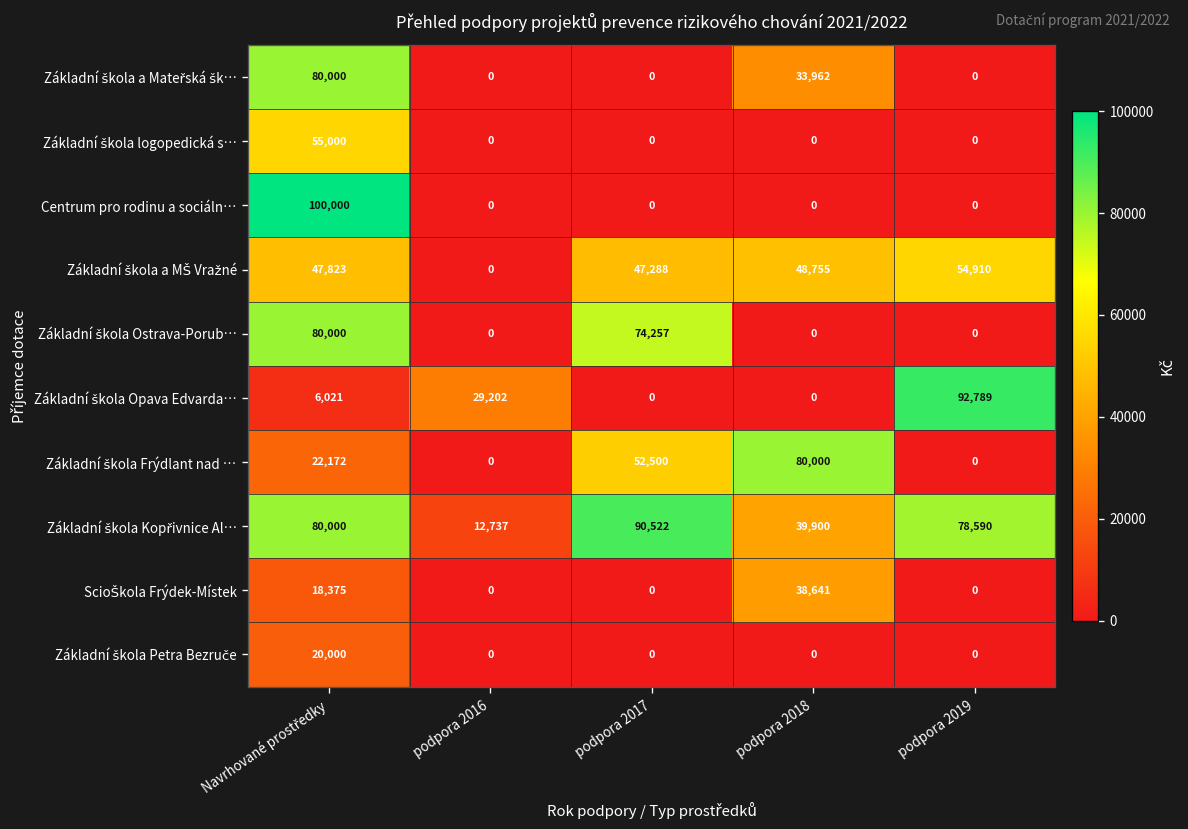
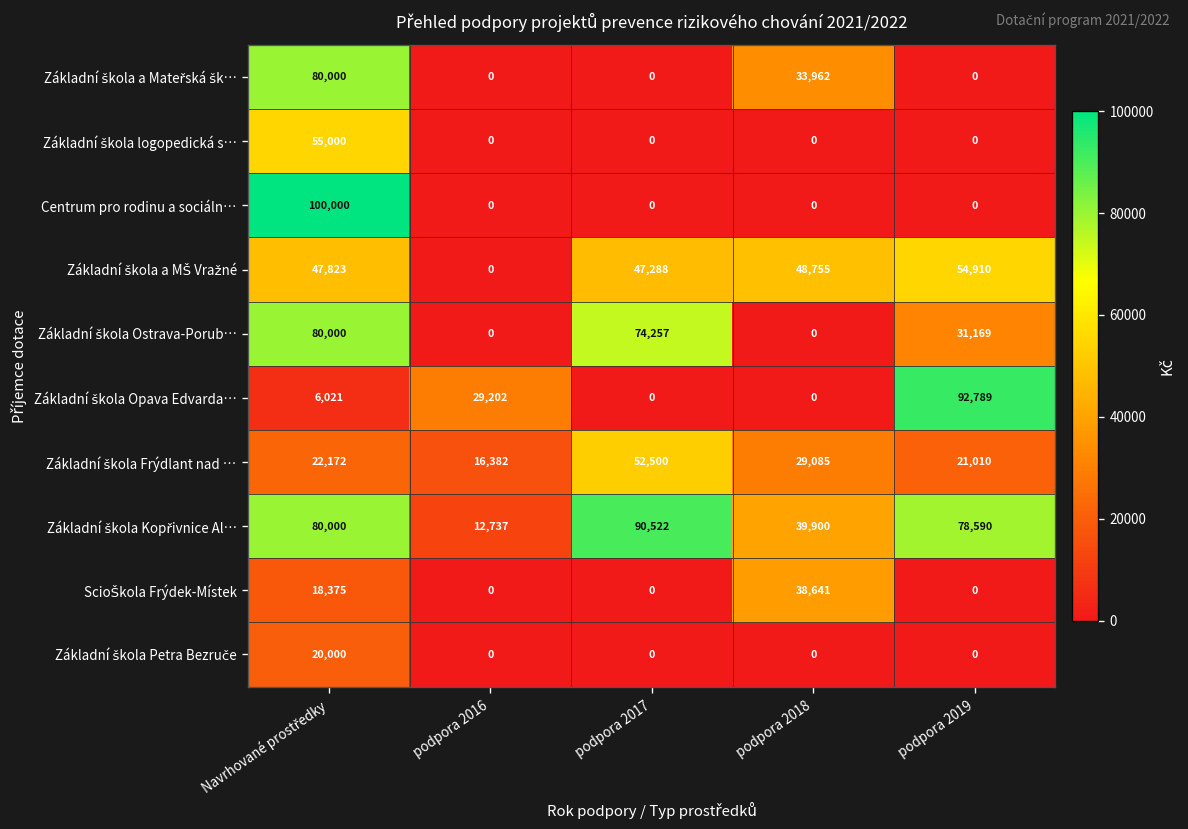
Základní škola Ostrava-Porub…, podpora 2019: 0 -> 31,169
Základní škola Frýdlant nad …, podpora 2016: 0 -> 16,382
Základní škola Frýdlant nad …, podpora 2018: 80,000 -> 29,085
Základní škola Frýdlant nad …, podpora 2019: 0 -> 21,010
